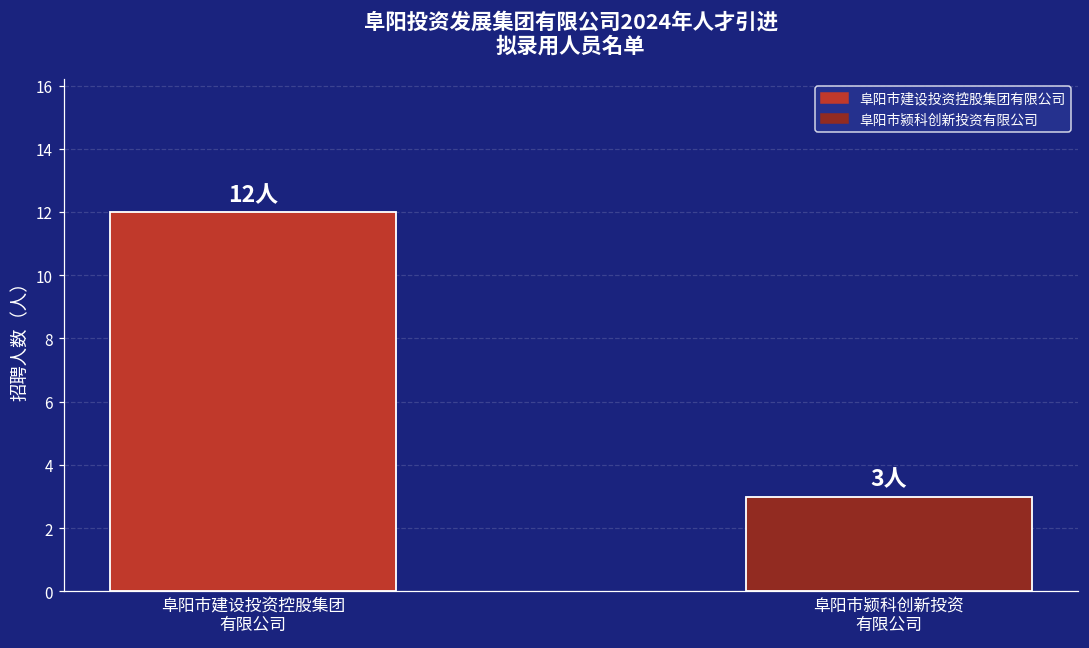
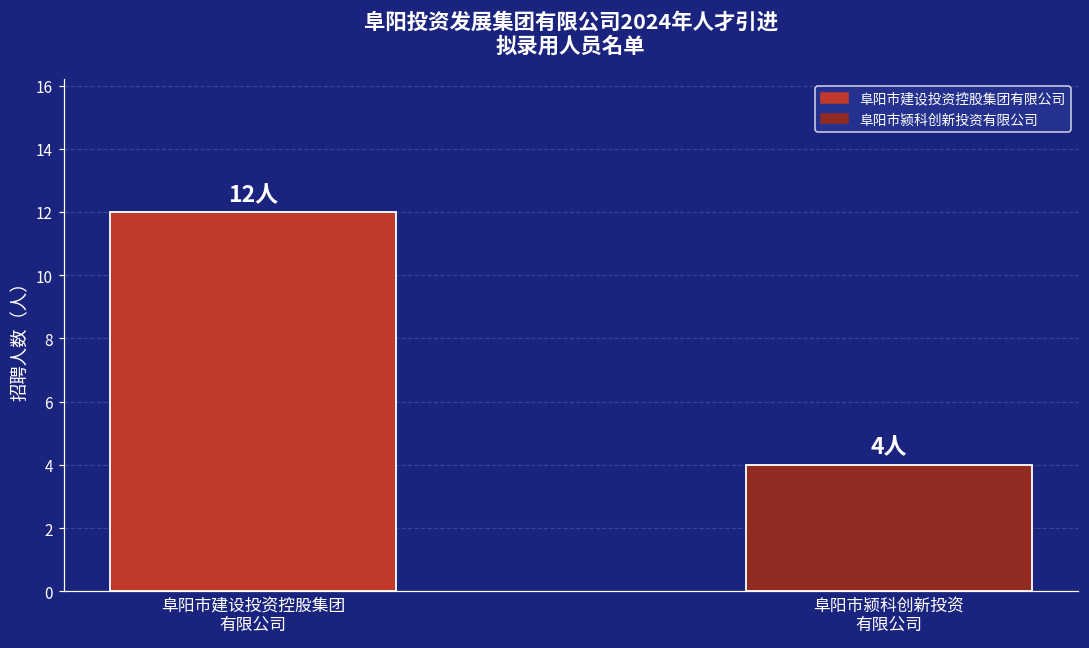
阜阳市颍科创新投资 有限公司: 3人 -> 4人
